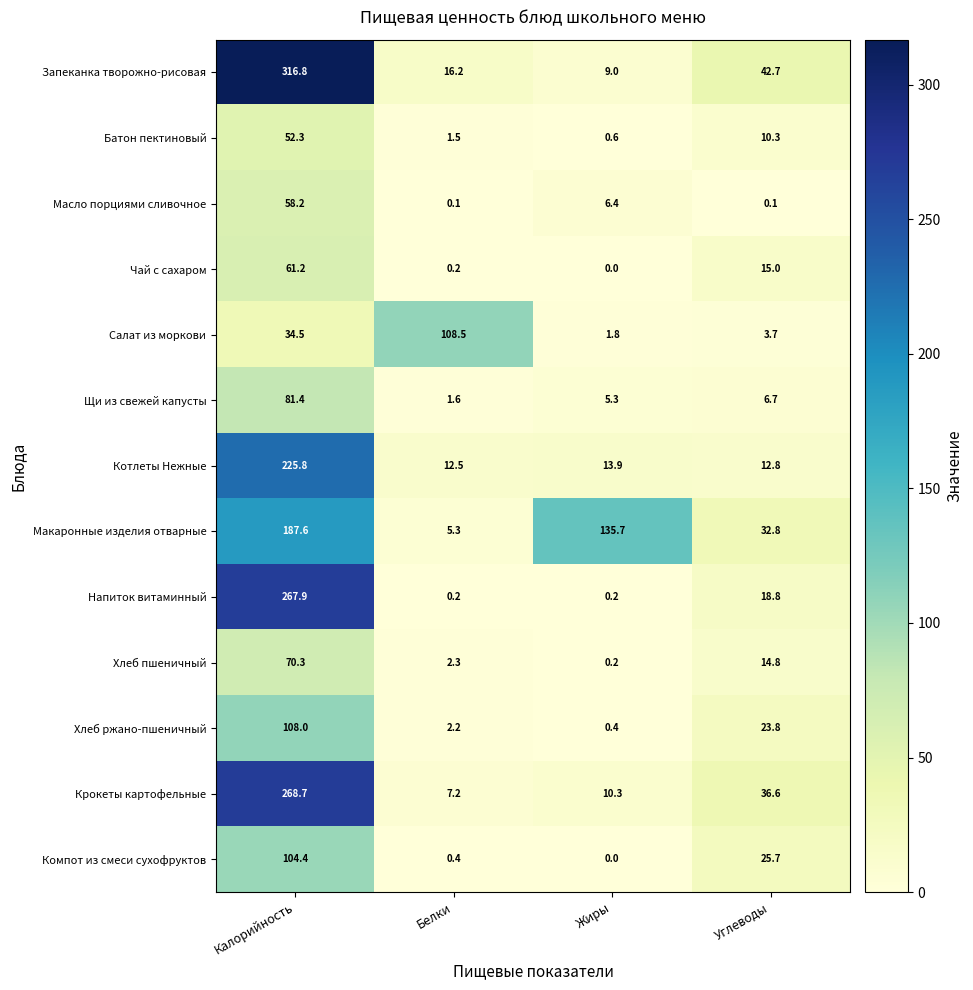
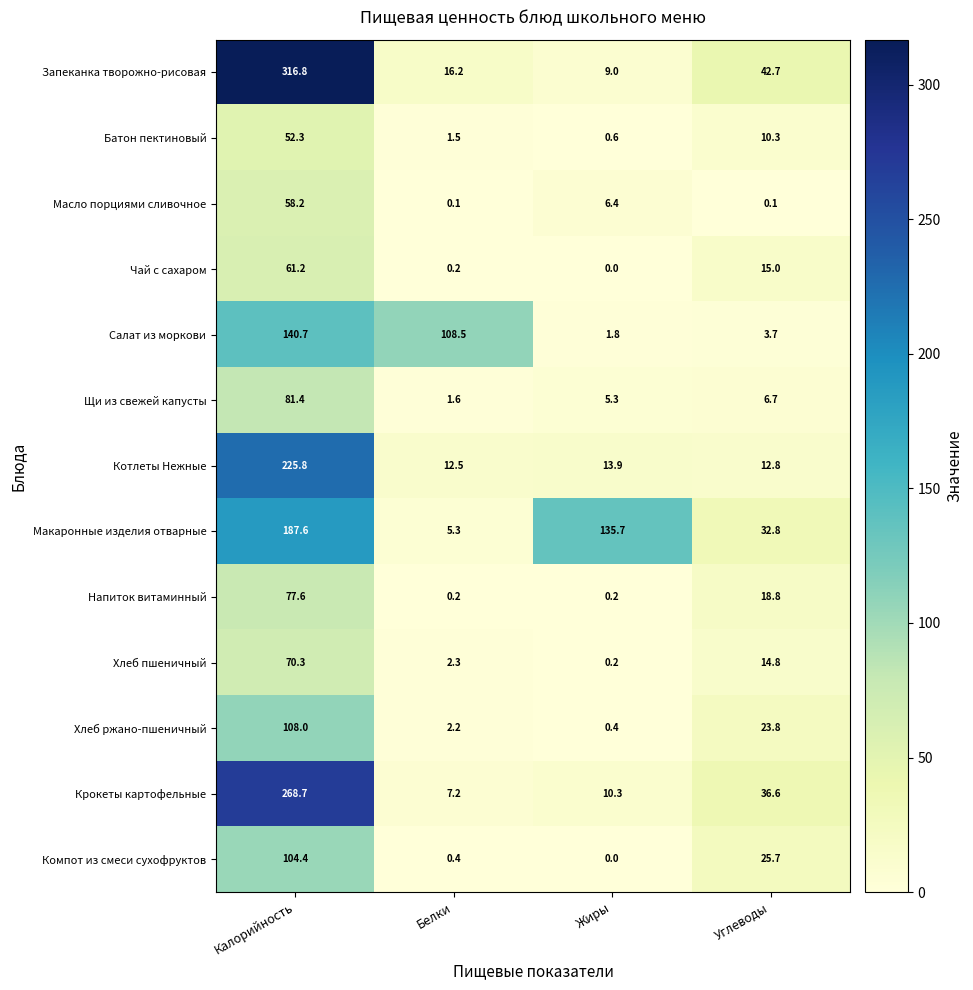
Салат из моркови, Калорийность: 34.5 -> 140.7
Напиток витаминный, Калорийность: 267.9 -> 77.6
